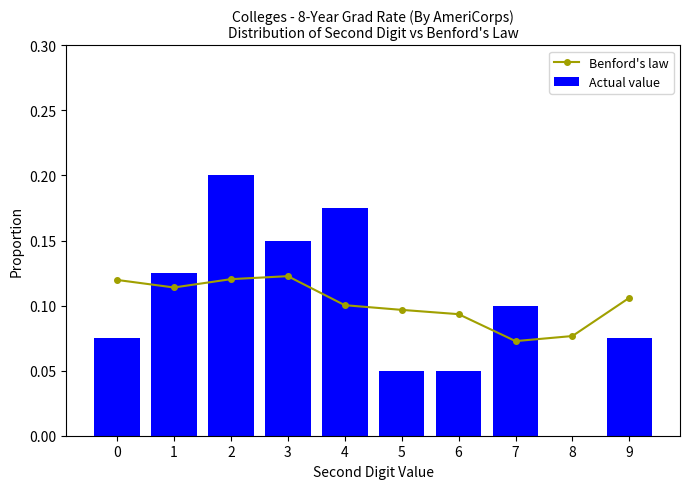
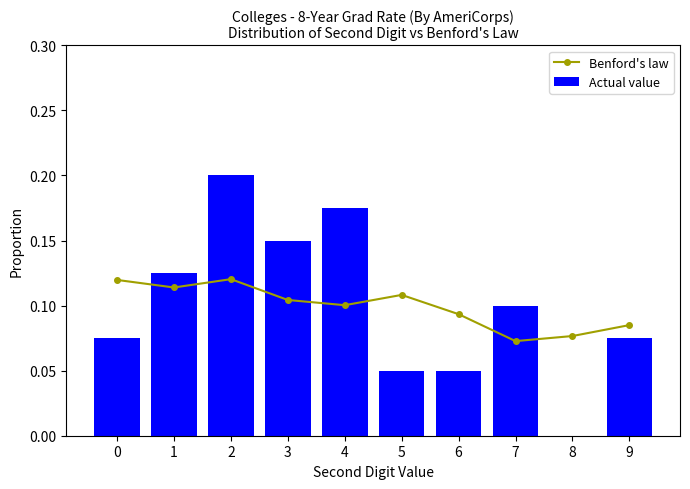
Benford's law, 3: 0.123 -> 0.104
Benford's law, 5: 0.097 -> 0.108
Benford's law, 9: 0.106 -> 0.085
